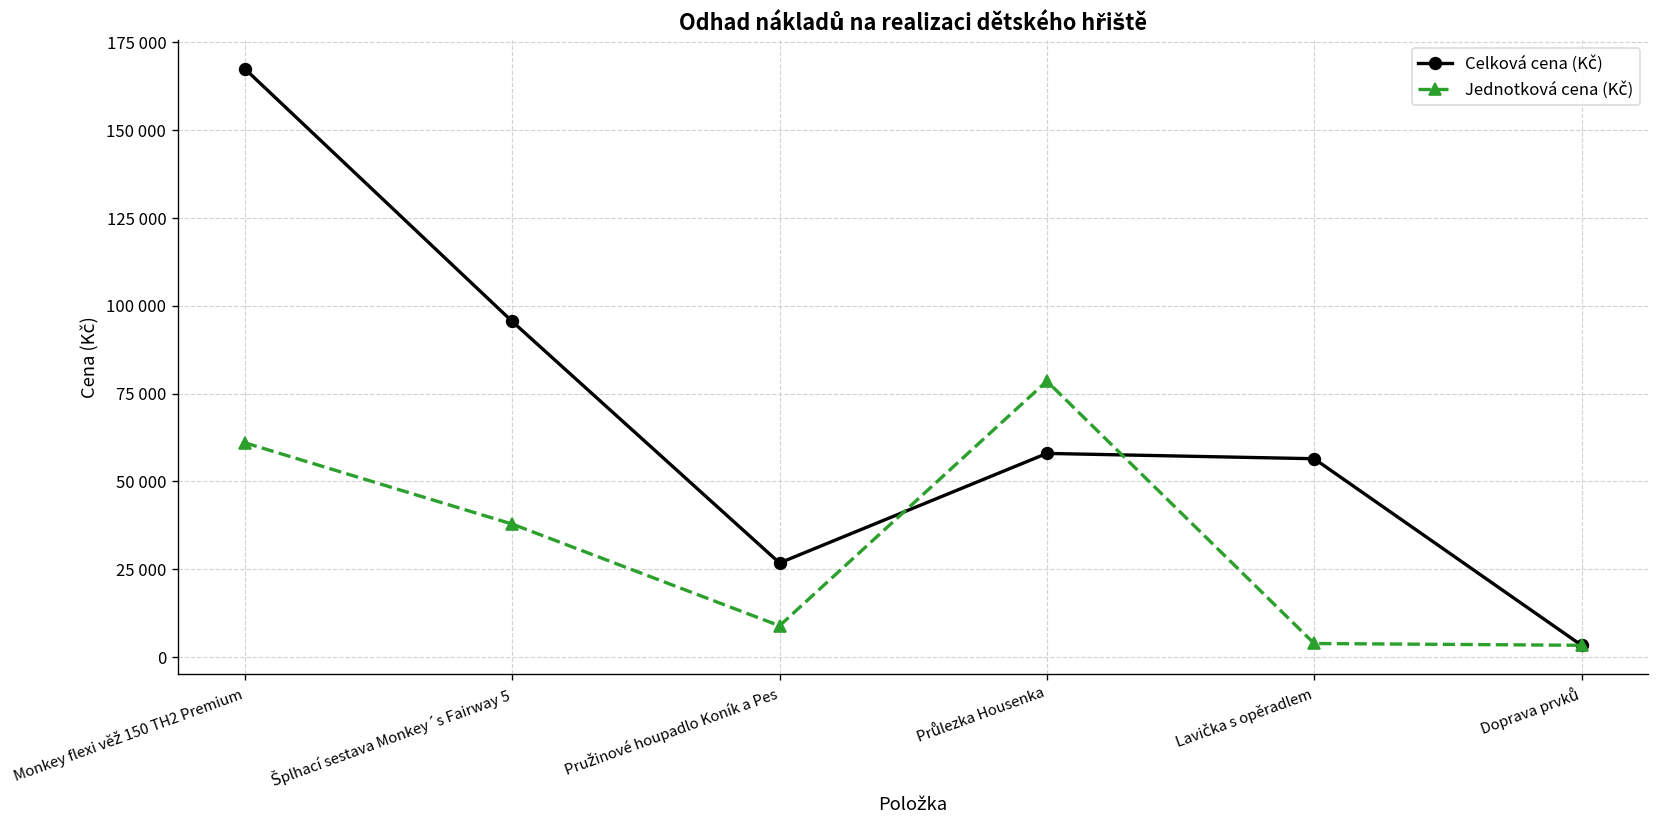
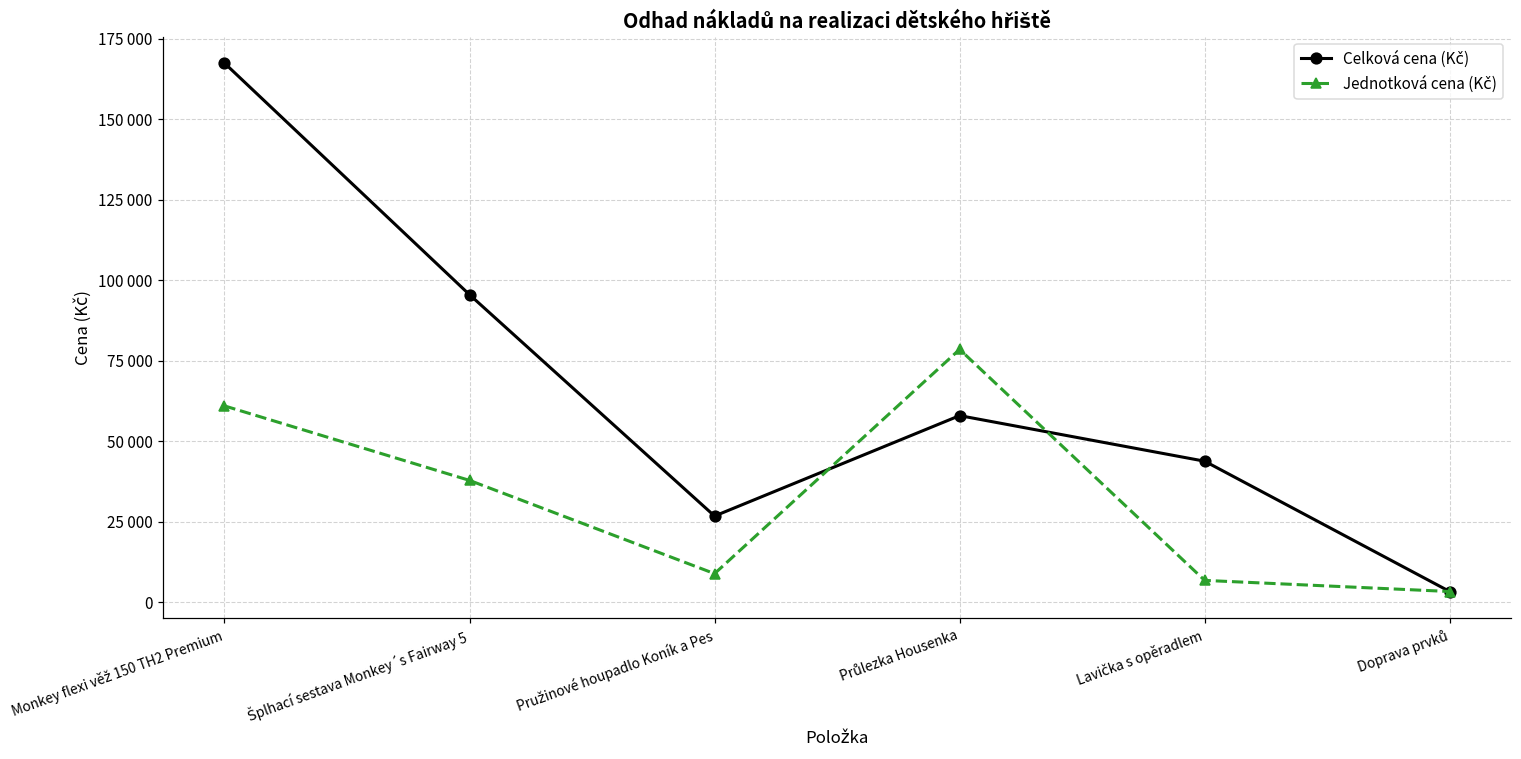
Celková cena (Kč), Lavička s opěradlem: 56000 -> 44000
Jednotková cena (Kč), Lavička s opěradlem: 4000 -> 7000
